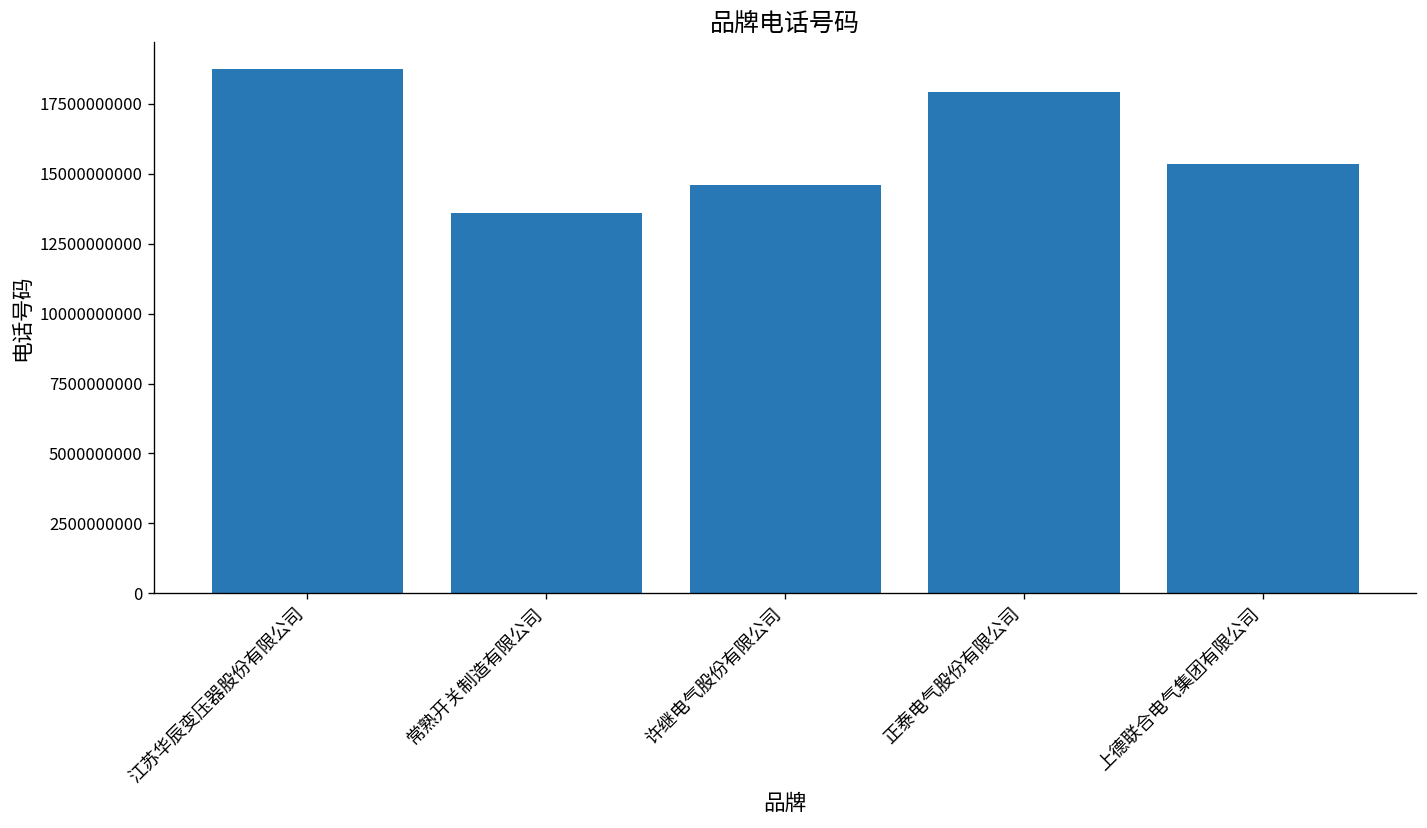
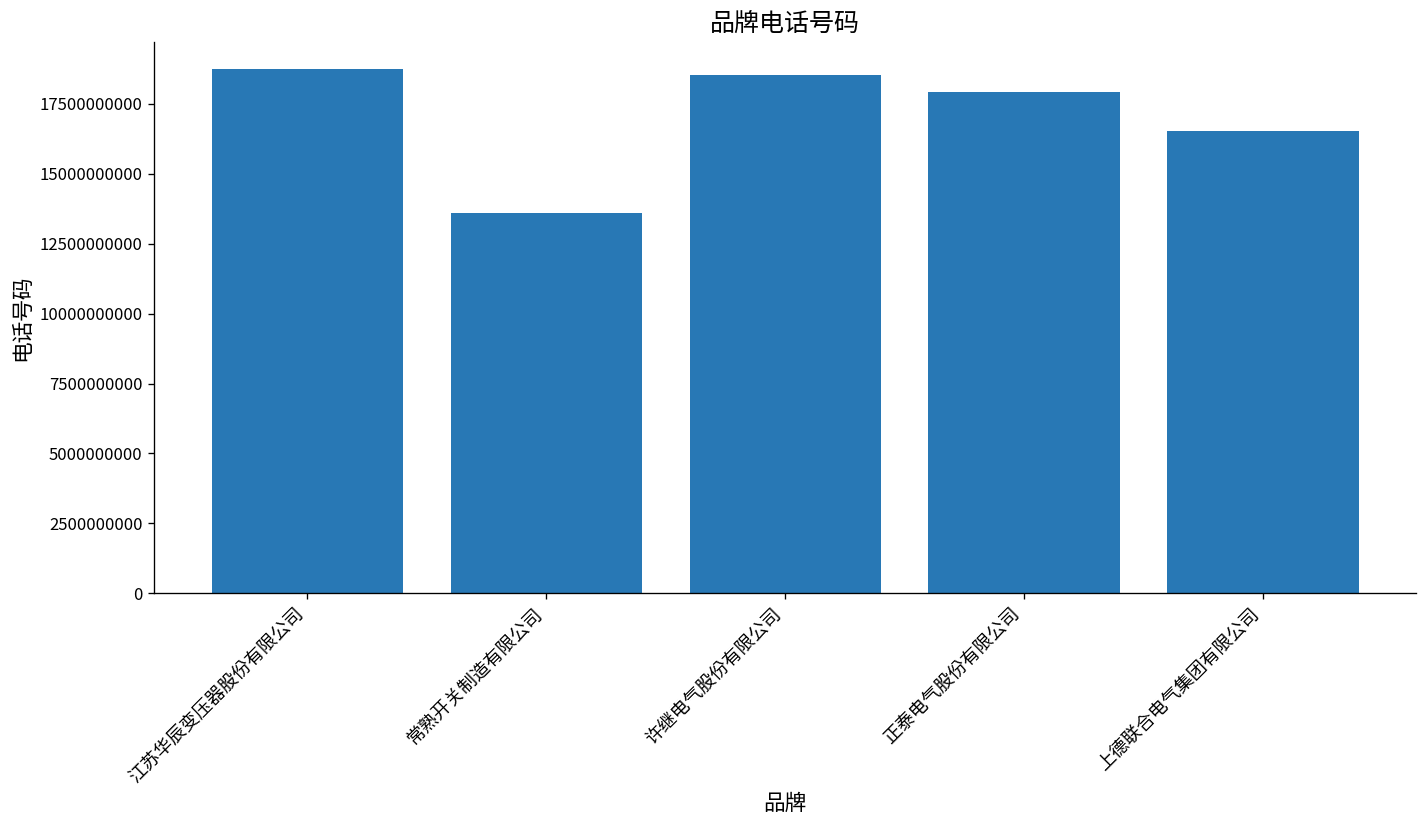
许继电气股份有限公司: 14600000000 -> 18500000000
上德联合电气集团有限公司: 15300000000 -> 16500000000
